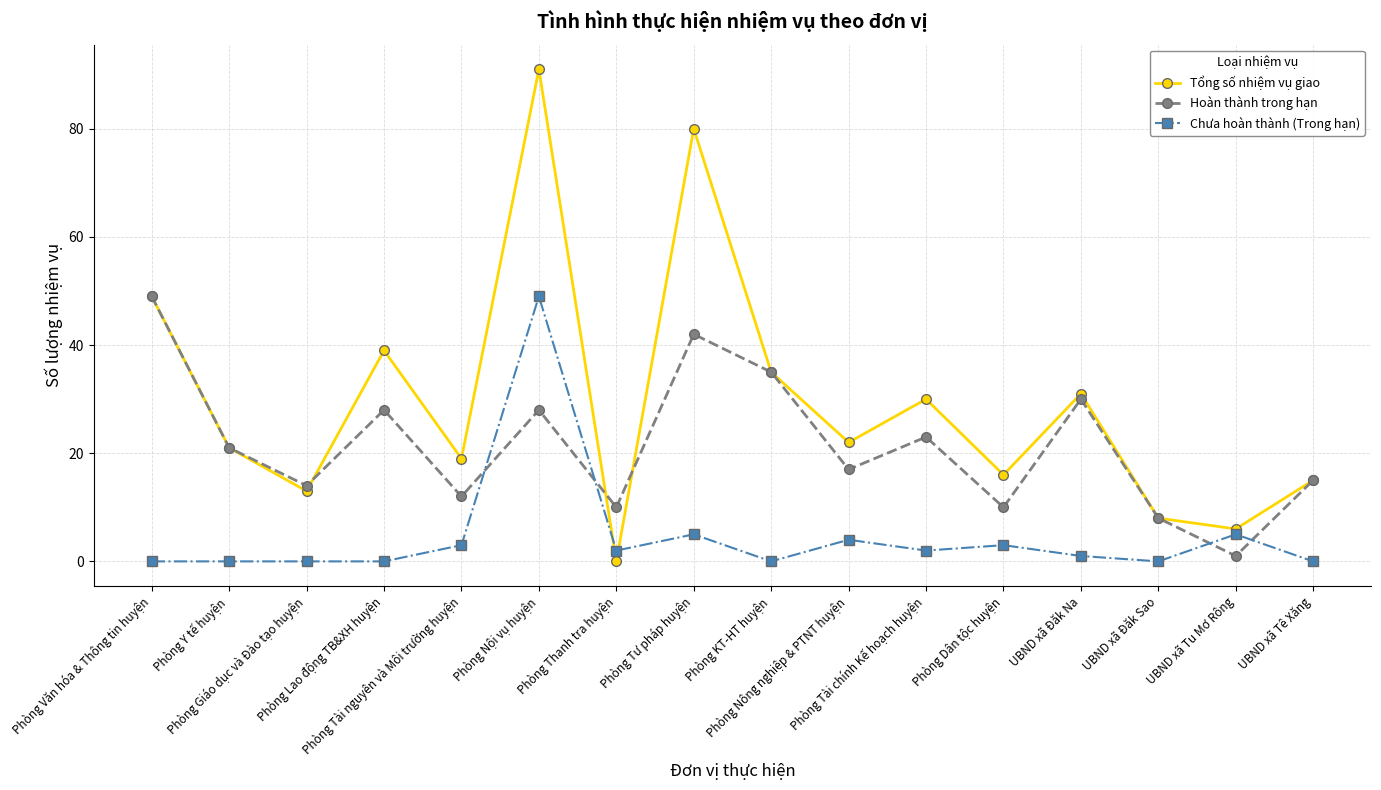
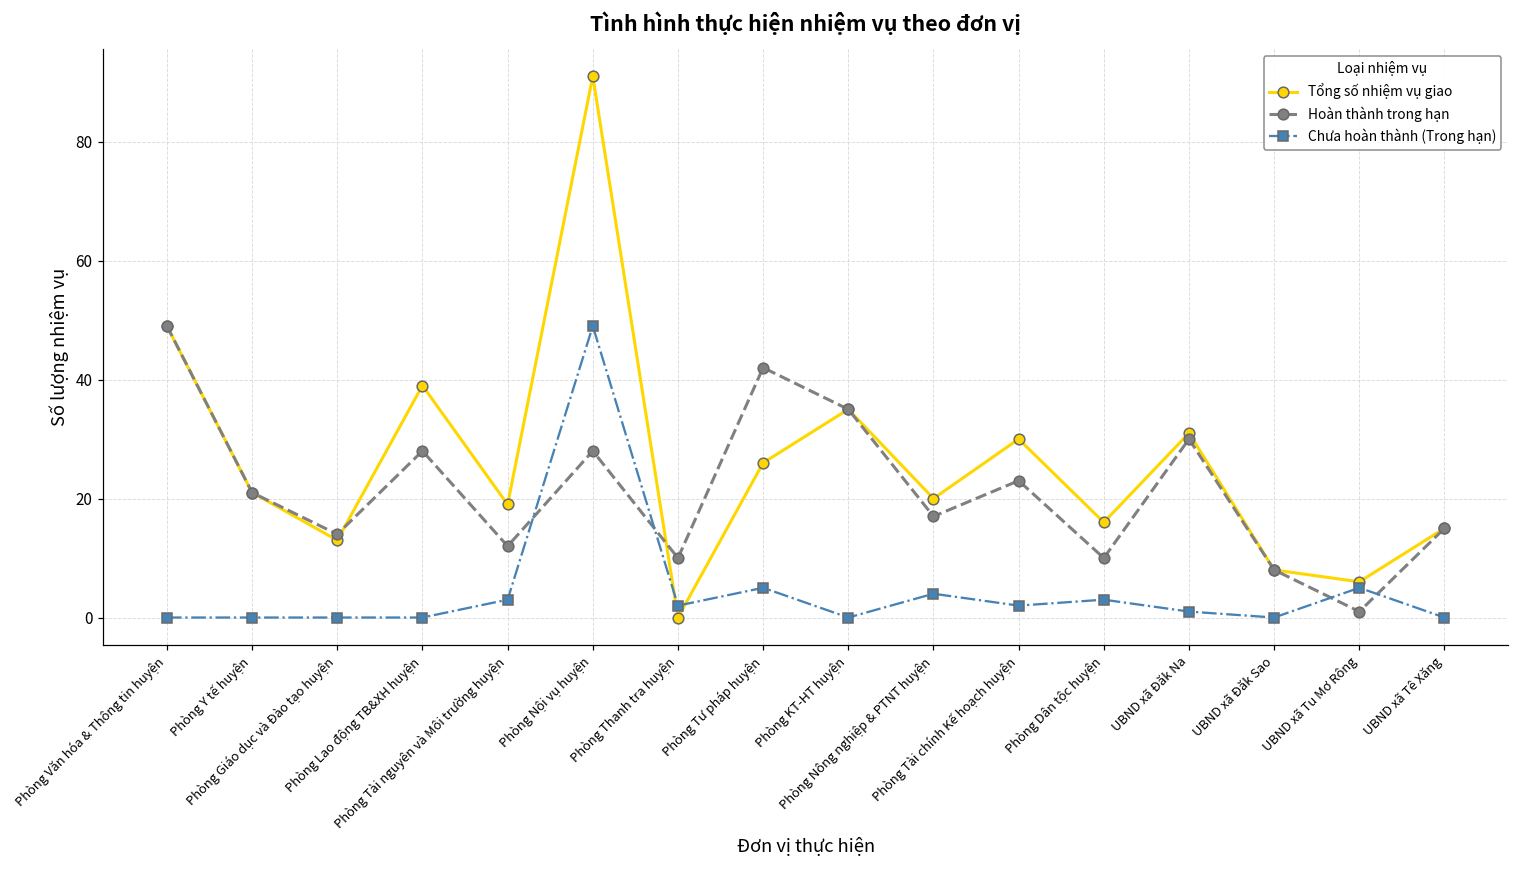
Tổng số nhiệm vụ giao, Phòng Tư pháp huyện: 80 -> 26
Tổng số nhiệm vụ giao, Phòng Nông nghiệp & PTNT huyện: 22 -> 20
